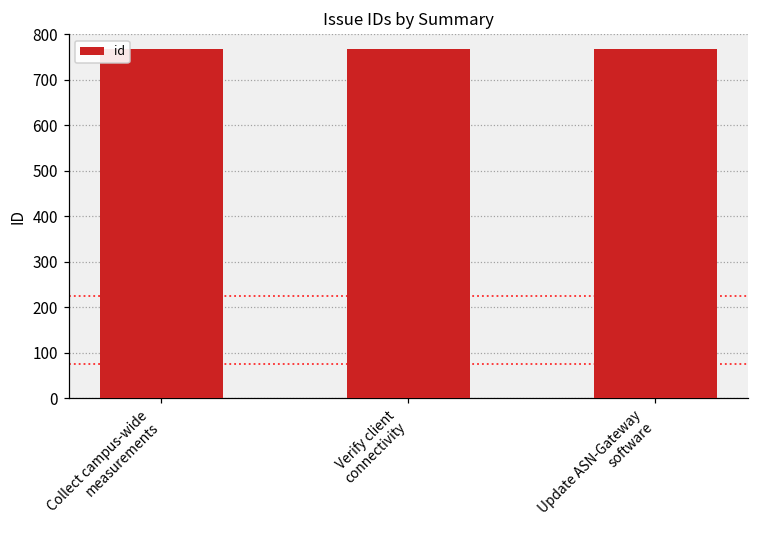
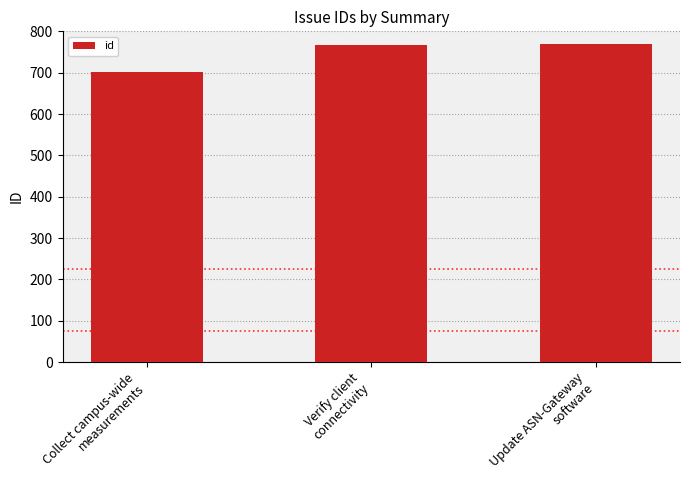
Collect campus-wide measurements: 770 -> 700
